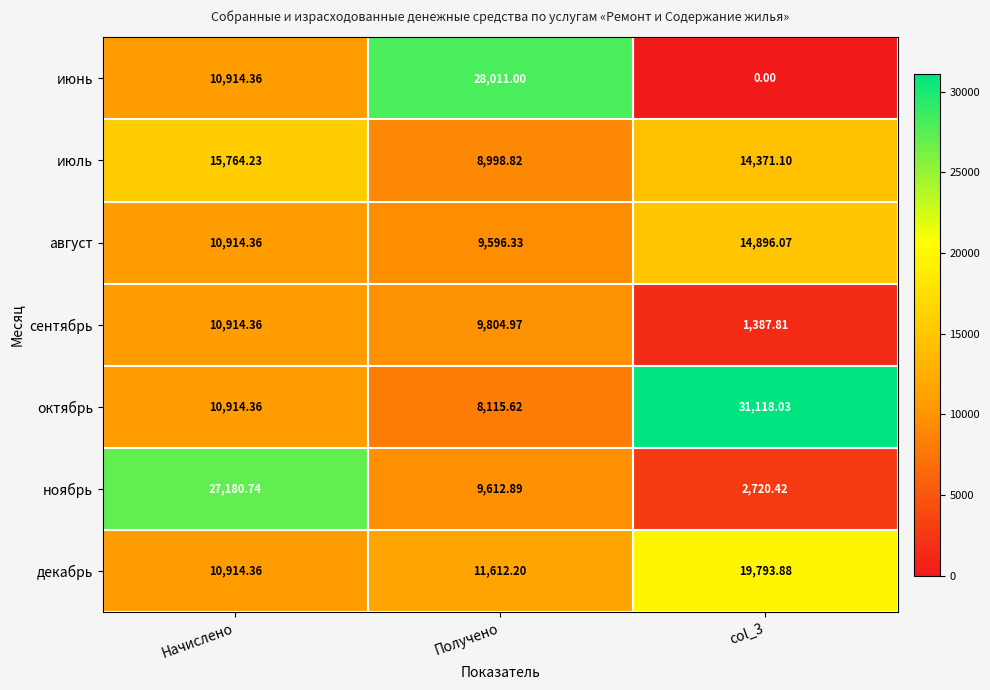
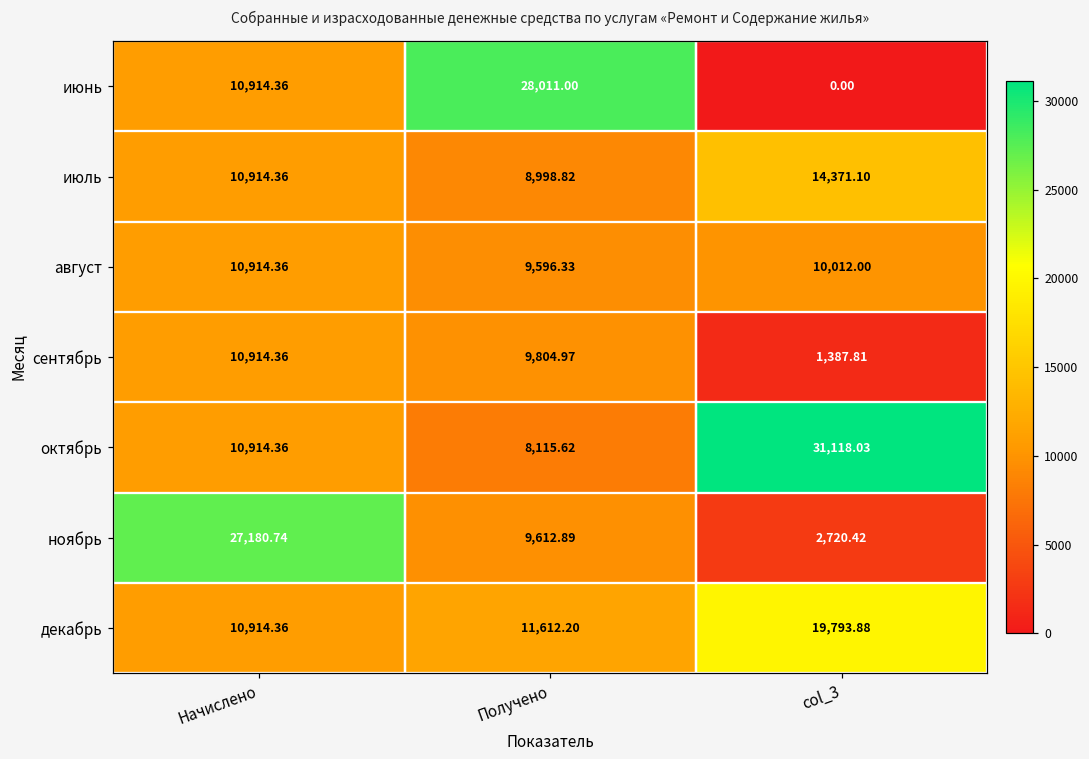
июль, Начислено: 15,764.23 -> 10,914.36
август, col_3: 14,896.07 -> 10,012.00
